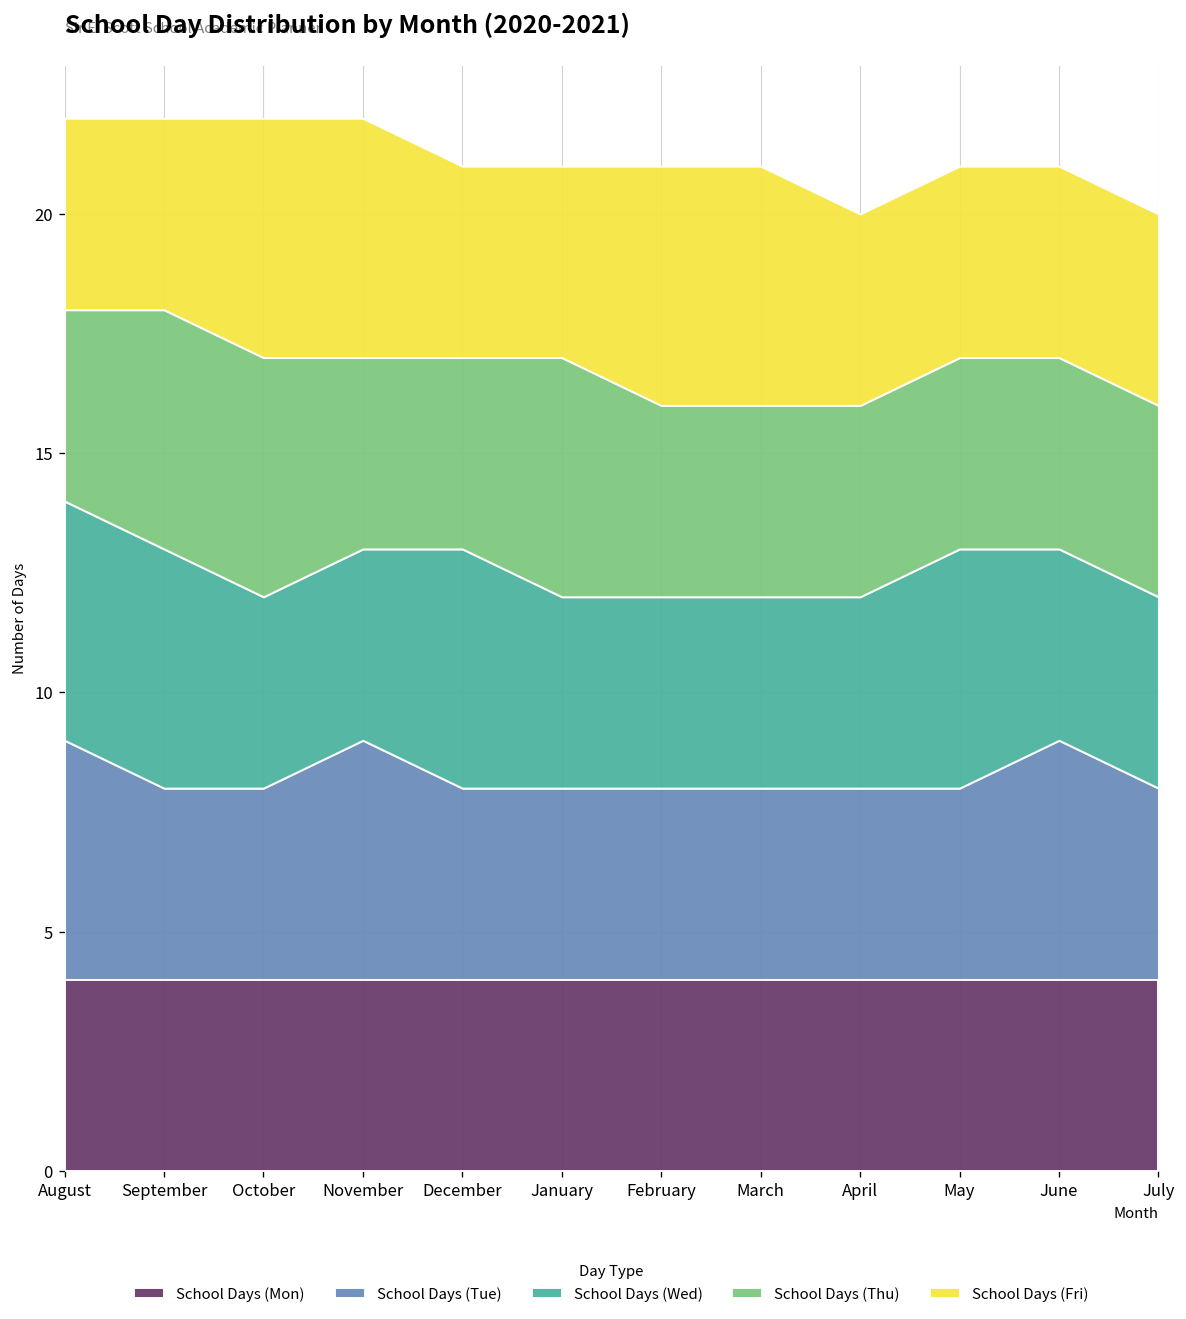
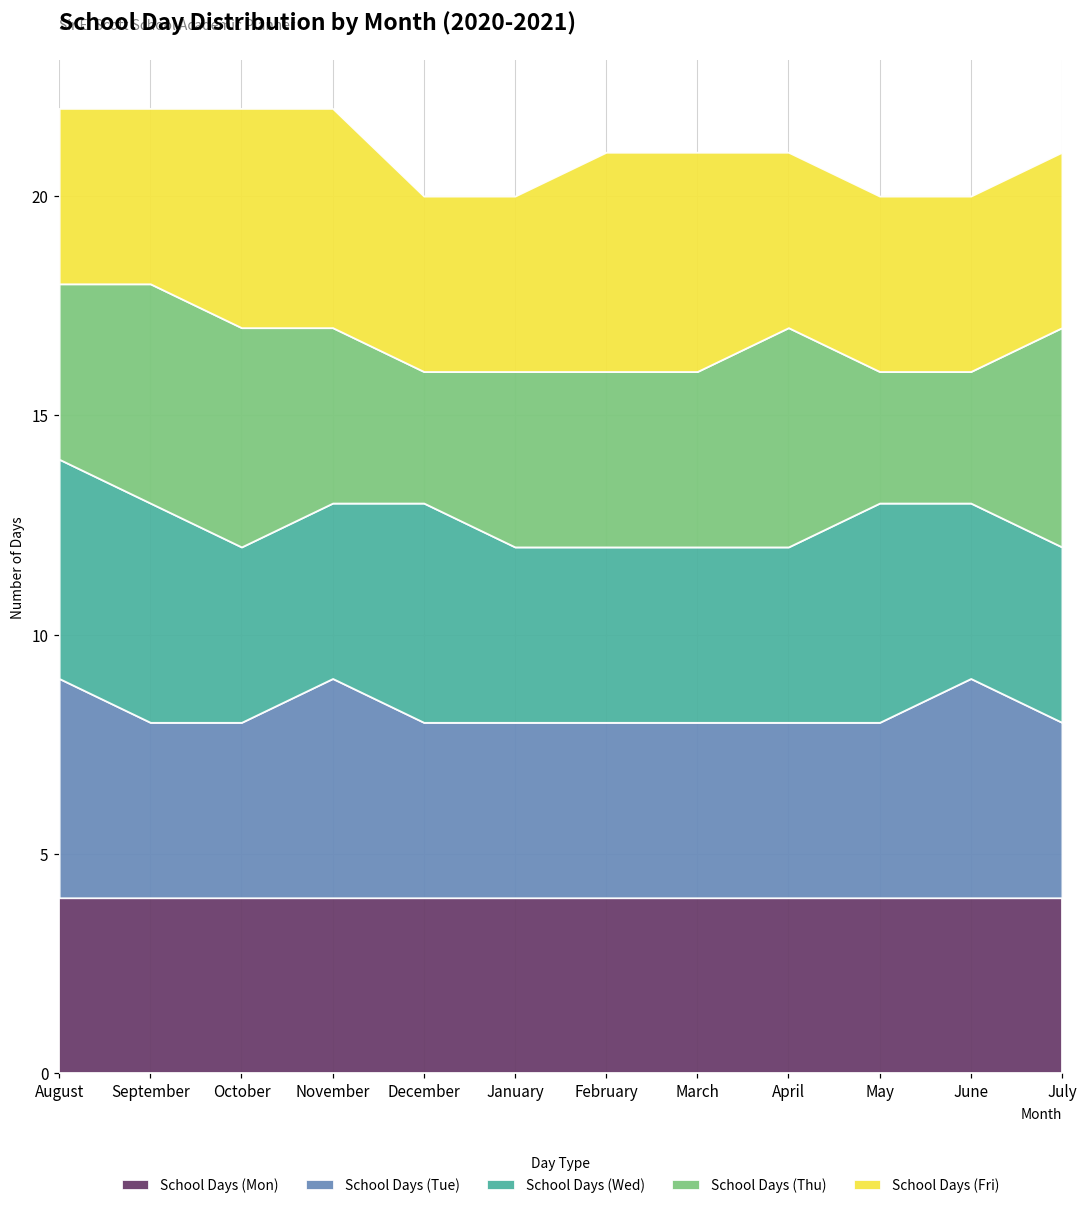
School Days (Thu), December: 4 -> 3
School Days (Thu), January: 5 -> 4
School Days (Thu), April: 4 -> 5
School Days (Thu), May: 4 -> 3
School Days (Thu), June: 4 -> 3
School Days (Thu), July: 4 -> 5
